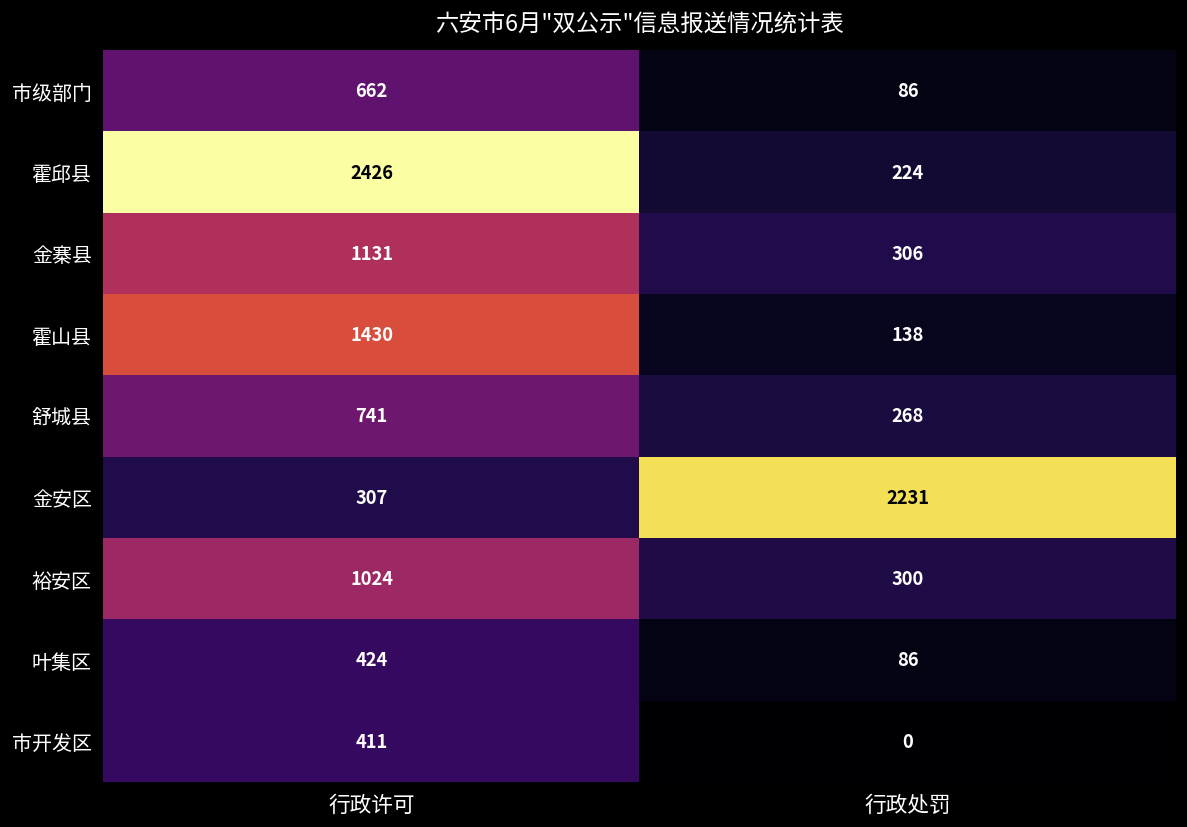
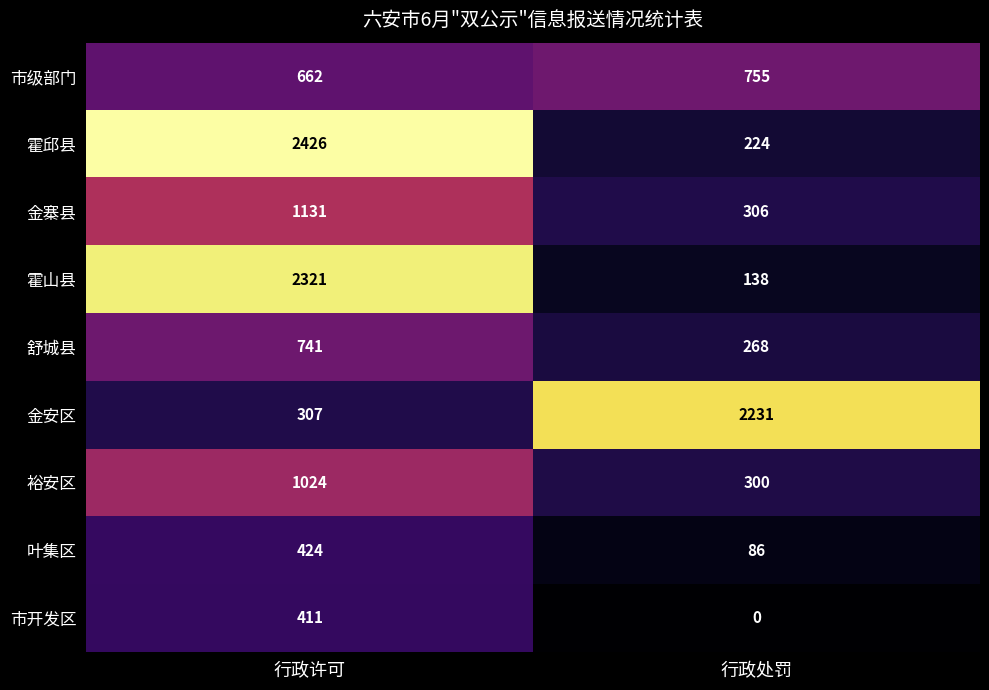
市级部门, 行政处罚: 86 -> 755
霍山县, 行政许可: 1430 -> 2321
